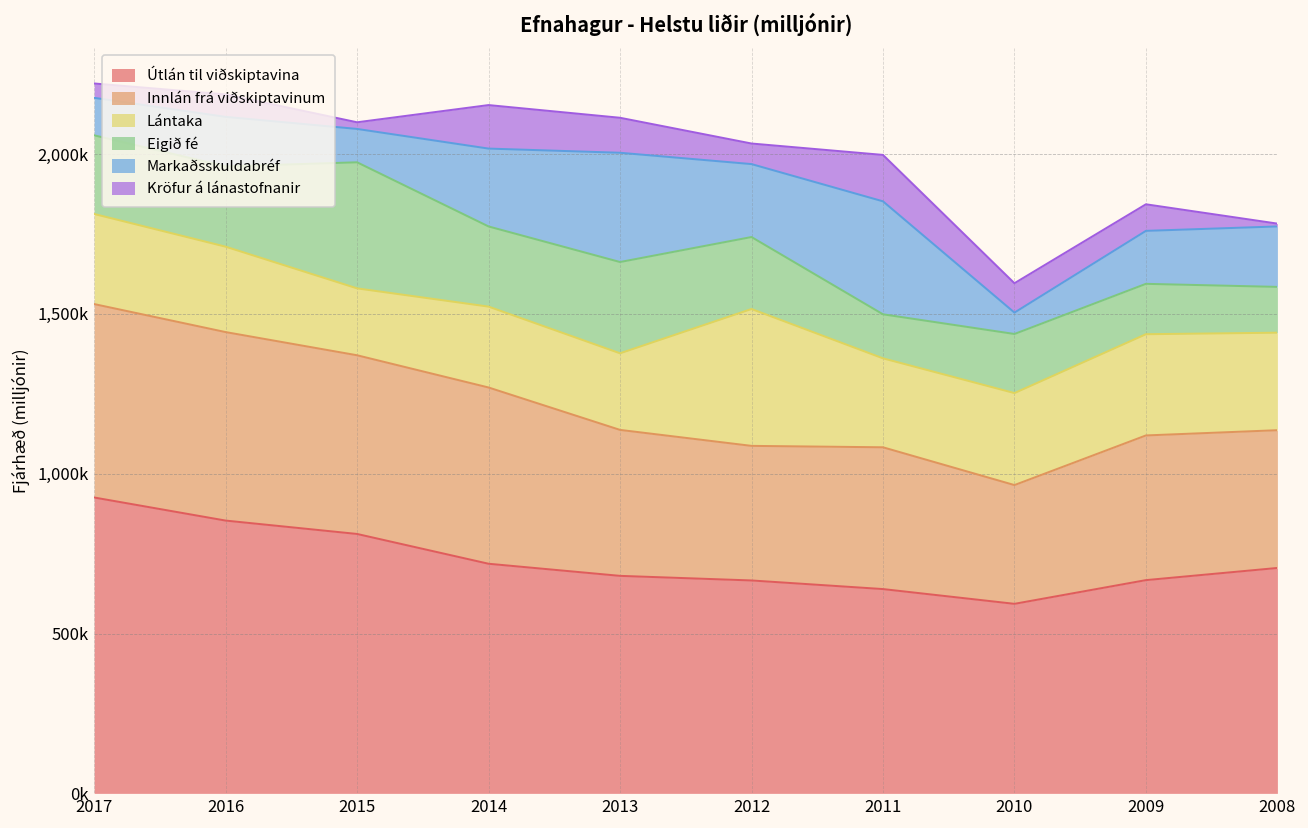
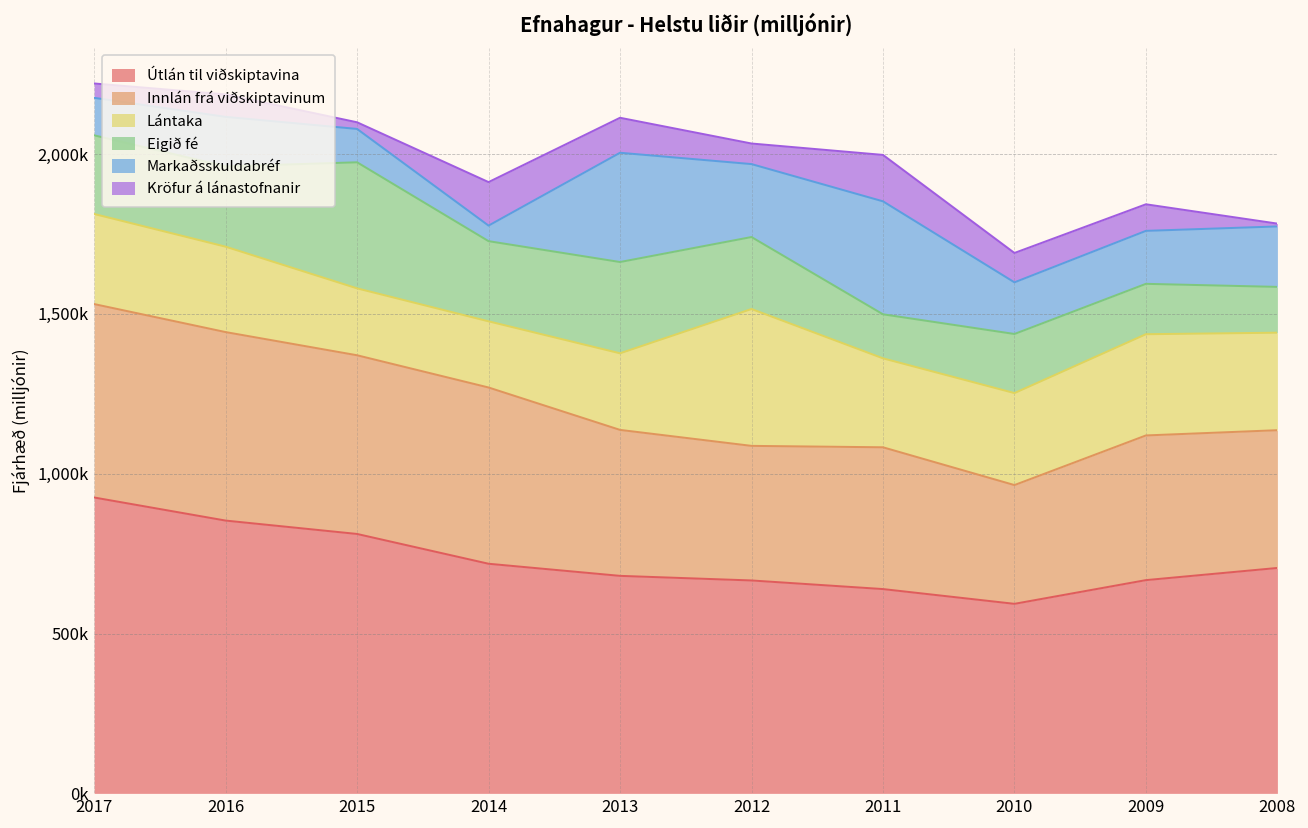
Lántaka, 2014: 250,000 -> 210,000
Markaðsskuldabréf, 2014: 240,000 -> 50,000
Markaðsskuldabréf, 2010: 70,000 -> 160,000
